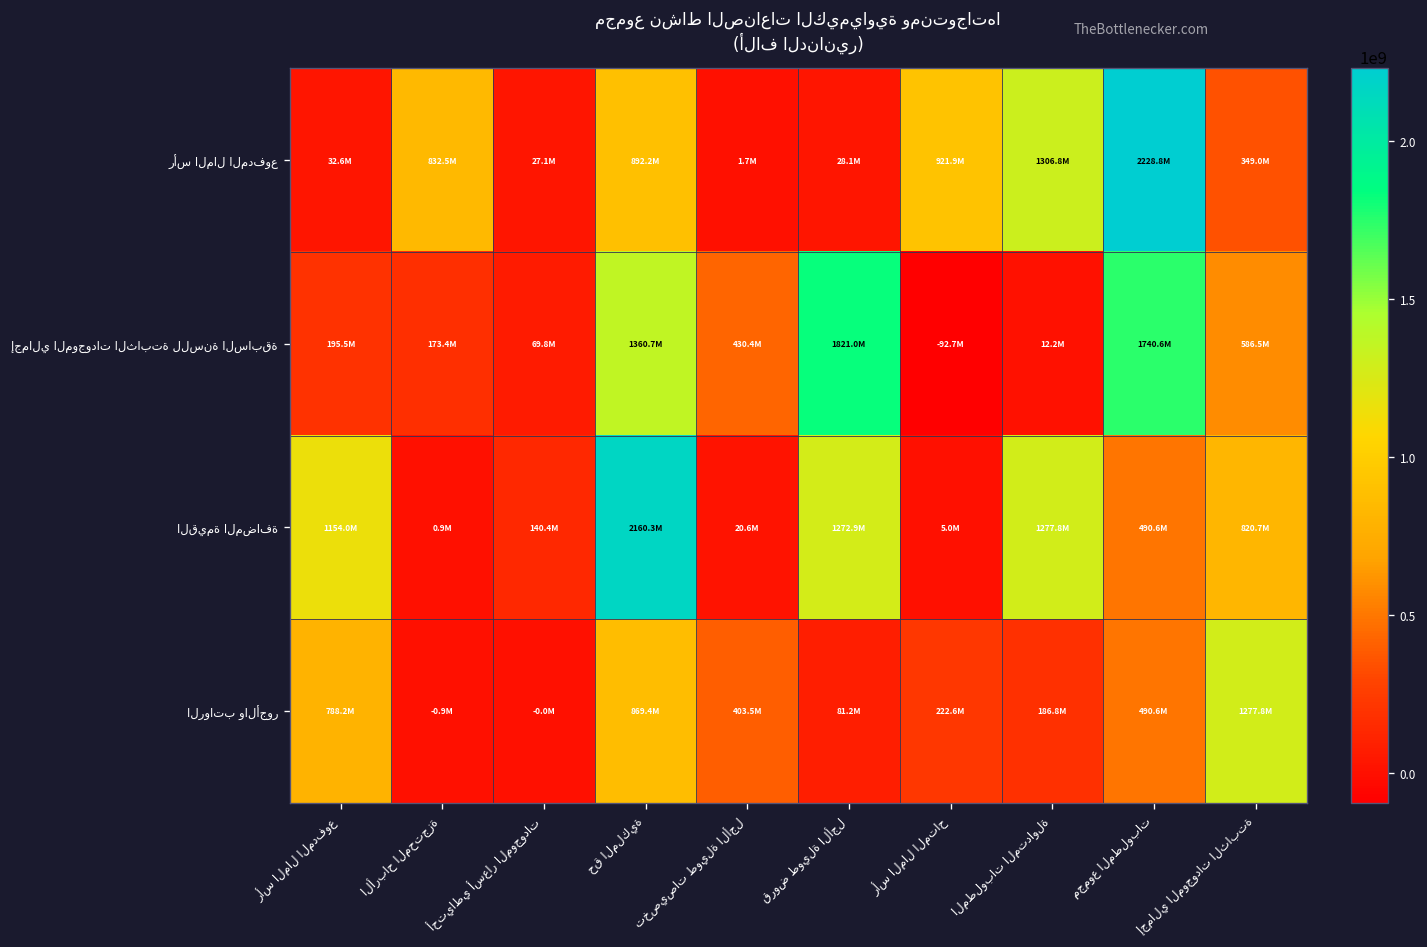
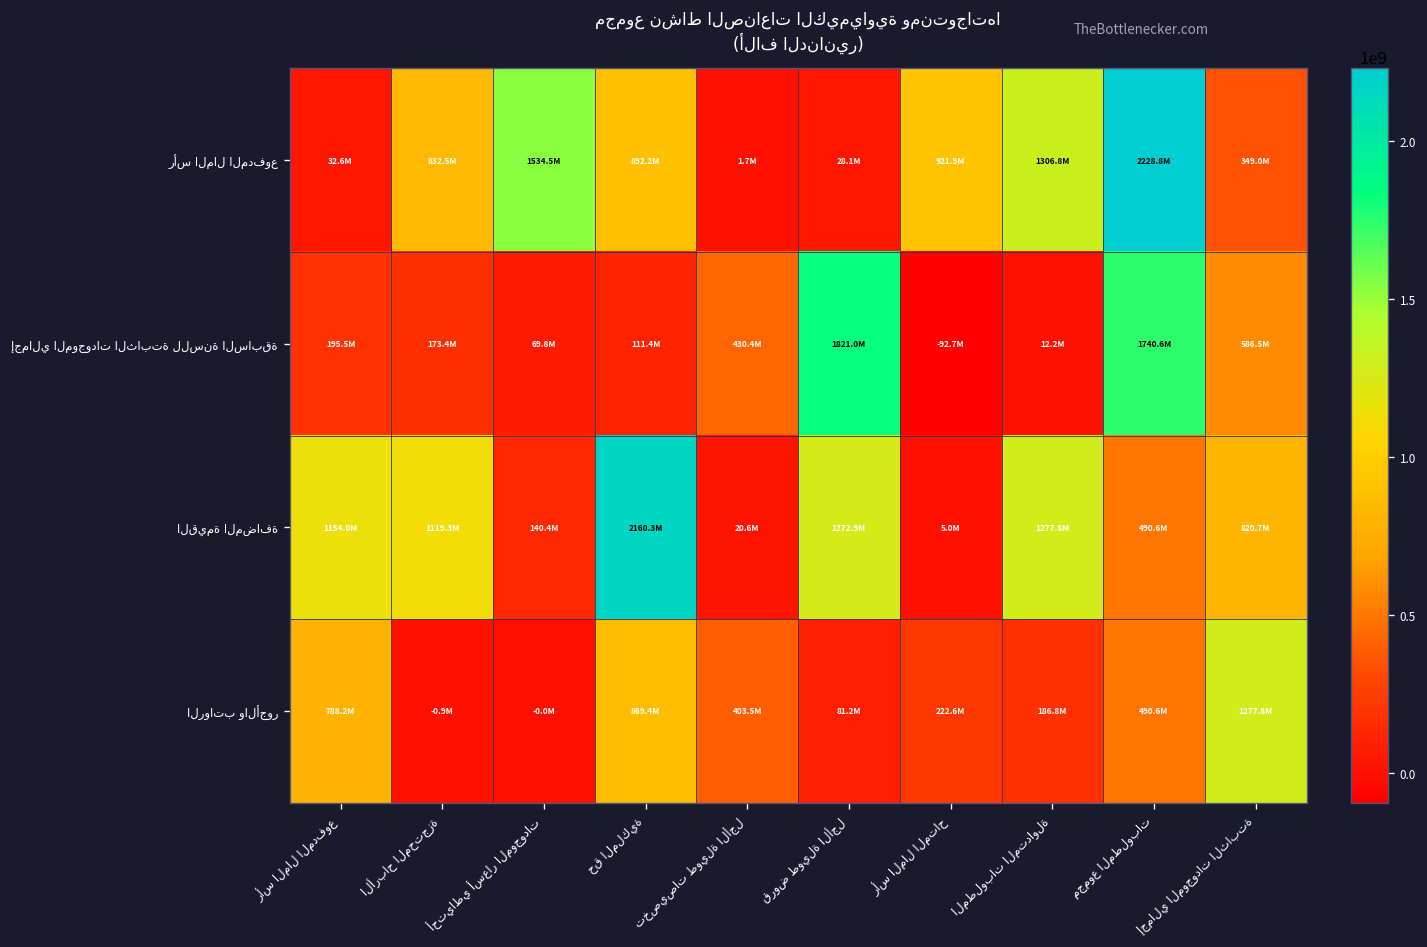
رأس المال المدفوع, أحتياطي أسعار الموجودات: 27.1M -> 1534.5M
إجمالي الموجودات الثابتة للسنة السابقة, حق الملكية: 1360.7M -> 111.4M
القيمة المضافة, الأرباح المحتجزة: 0.9M -> 1119.3M
